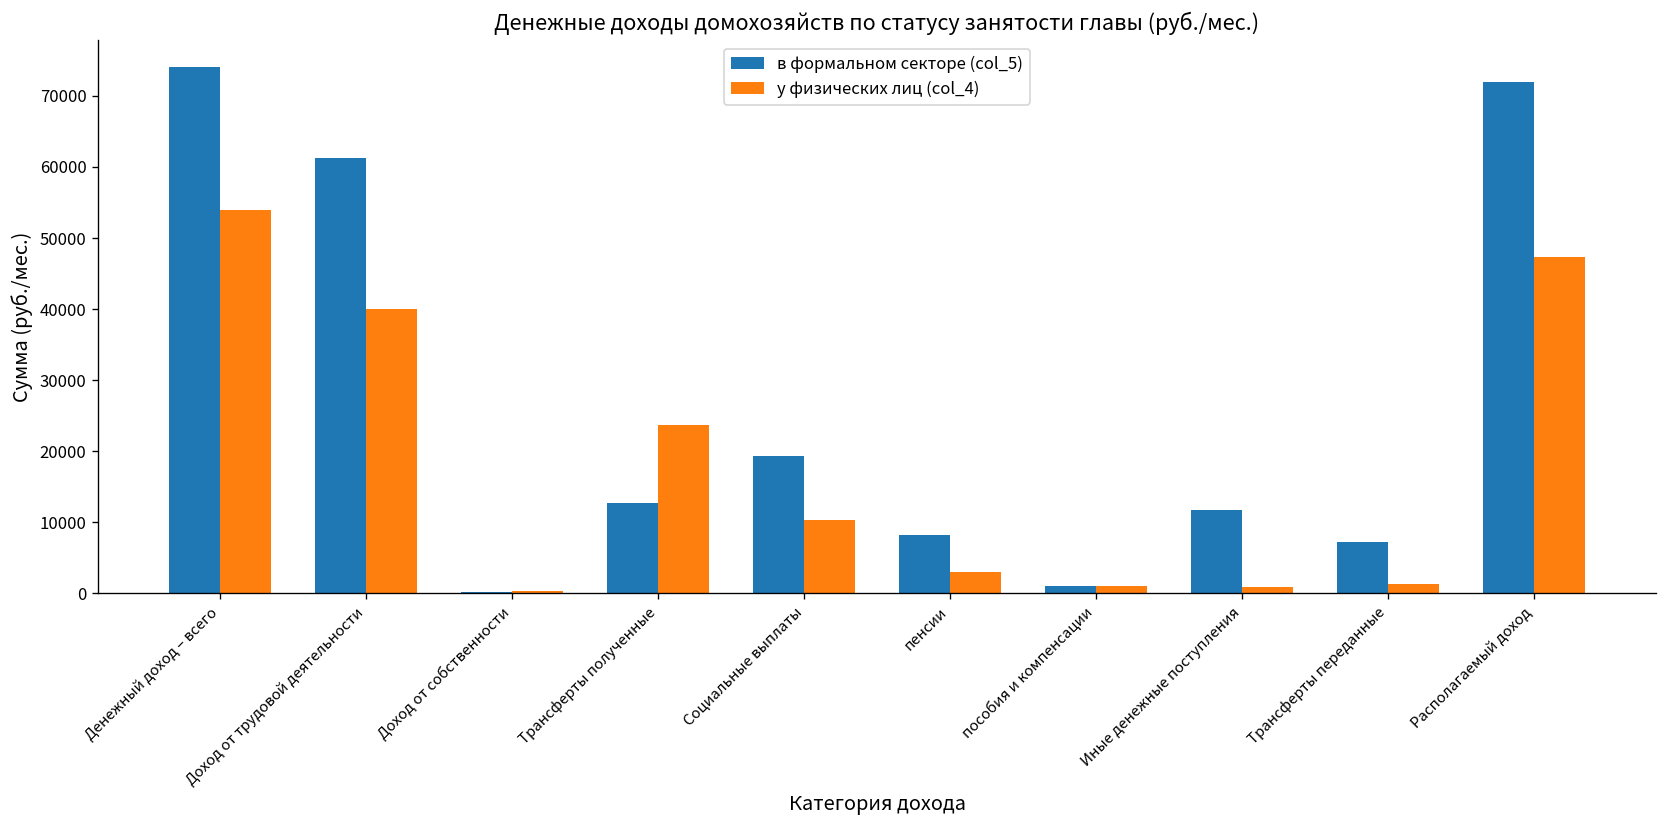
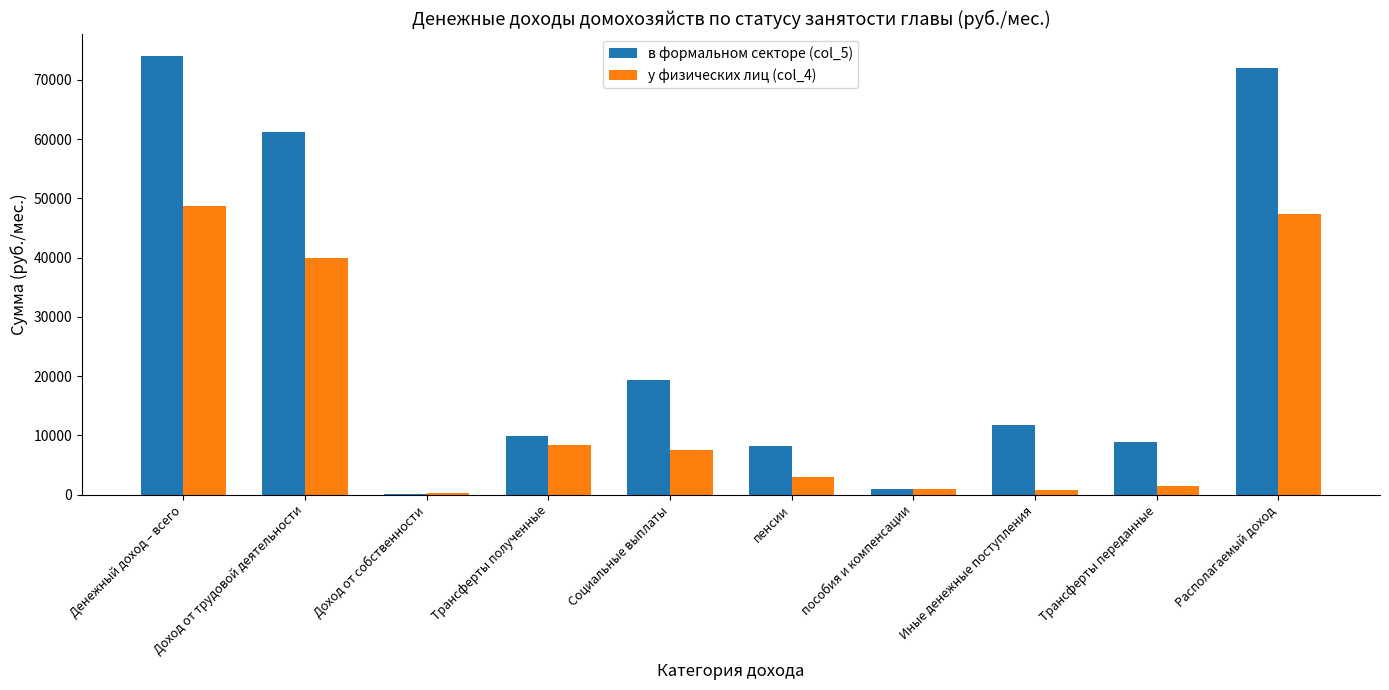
у физических лиц (col_4), Денежный доход – всего: 54000 -> 49000
в формальном секторе (col_5), Трансферты полученные: 13000 -> 10000
у физических лиц (col_4), Трансферты полученные: 24000 -> 8000
у физических лиц (col_4), Социальные выплаты: 10000 -> 8000
в формальном секторе (col_5), Трансферты переданные: 7000 -> 9000
